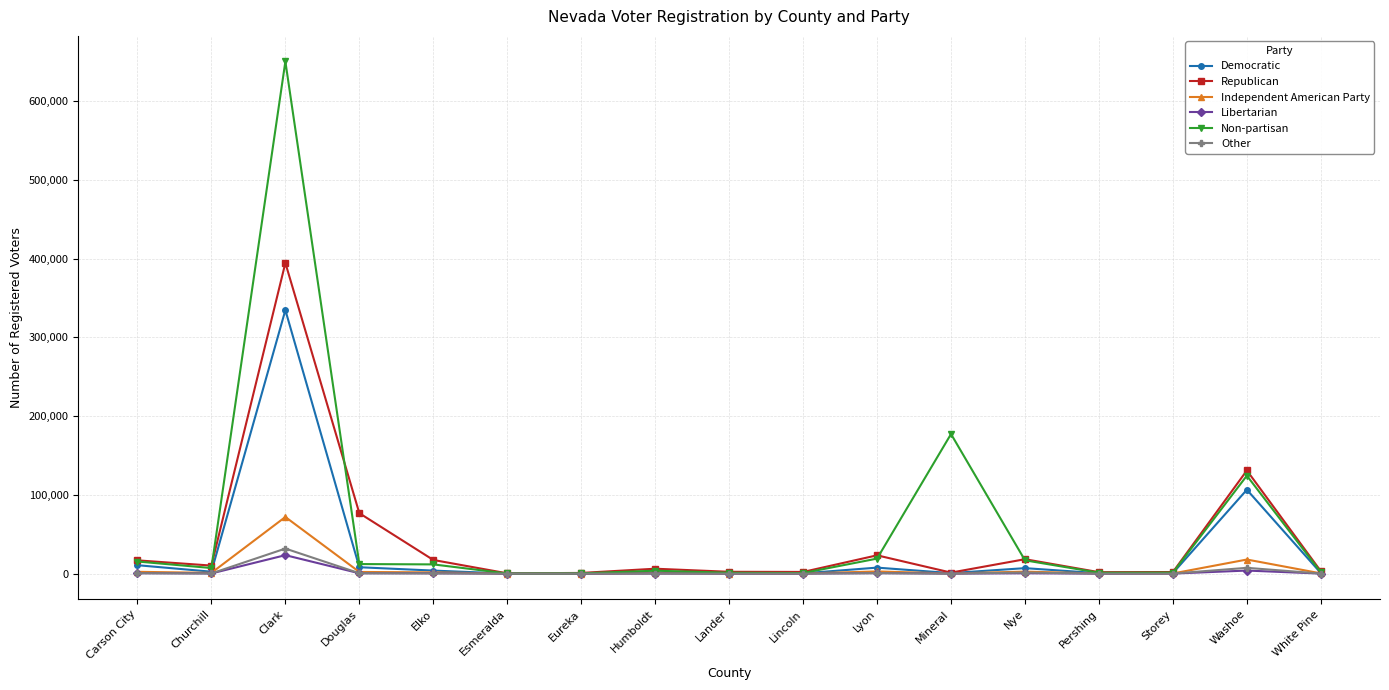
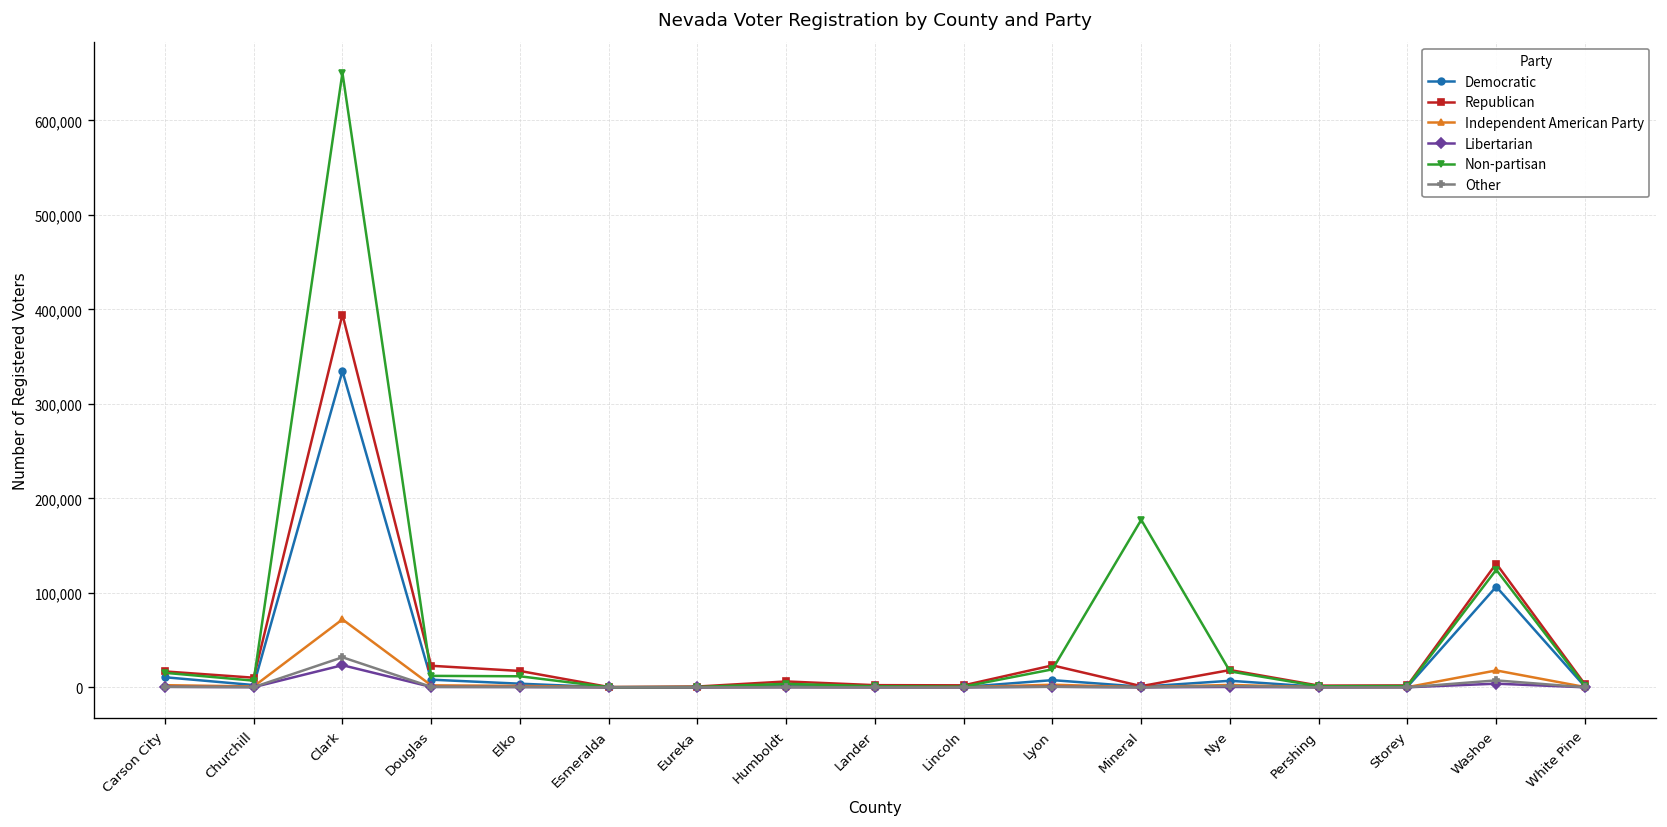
Republican, Douglas: 80,000 -> 20,000
